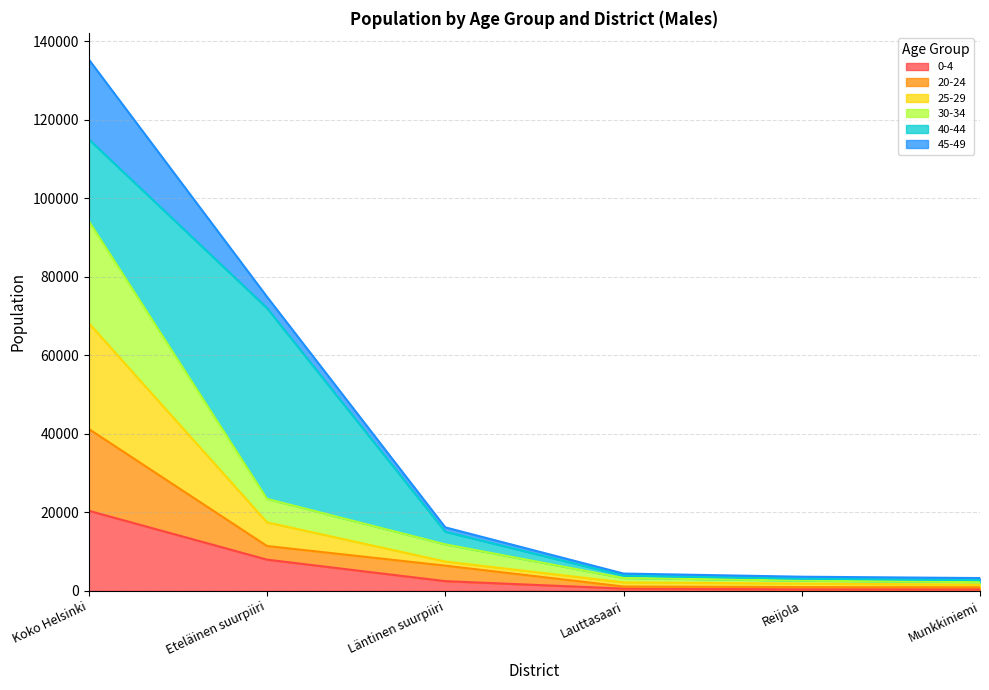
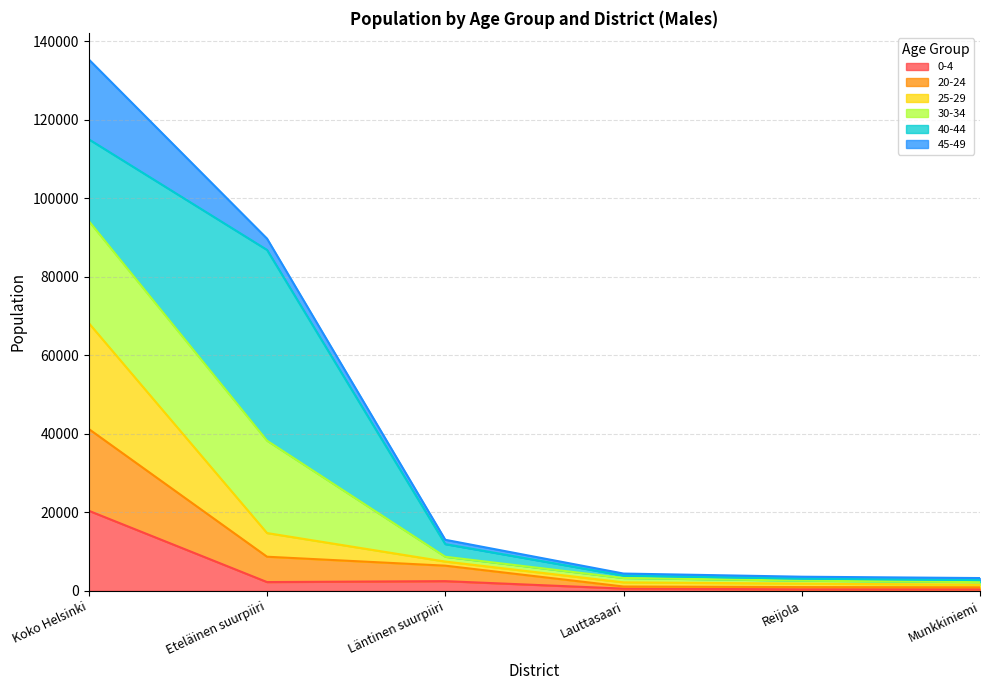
0-4, Eteläinen suurpiiri: 8000 -> 2000
20-24, Eteläinen suurpiiri: 3000 -> 6000
30-34, Eteläinen suurpiiri: 6000 -> 24000
30-34, Läntinen suurpiiri: 4000 -> 1000
